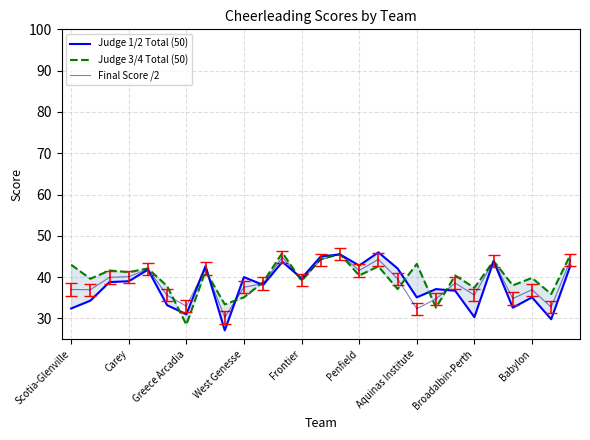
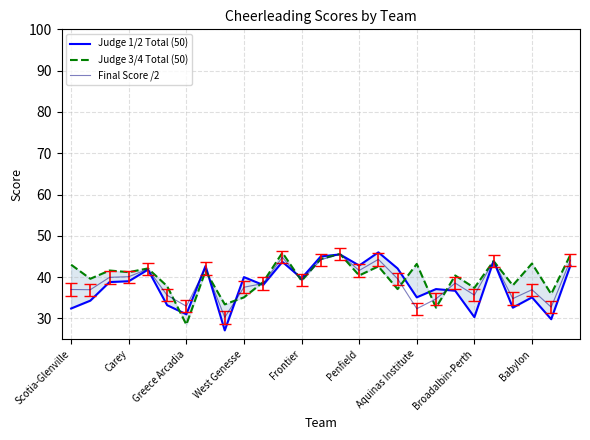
Judge 3/4 Total (50), Babylon: 40 -> 43
